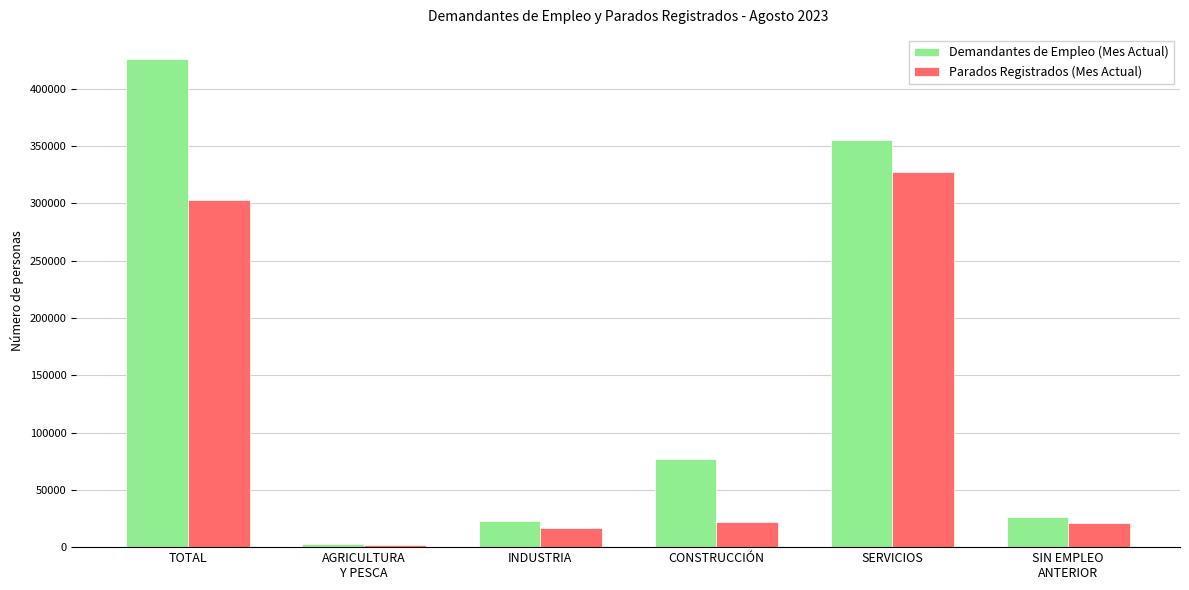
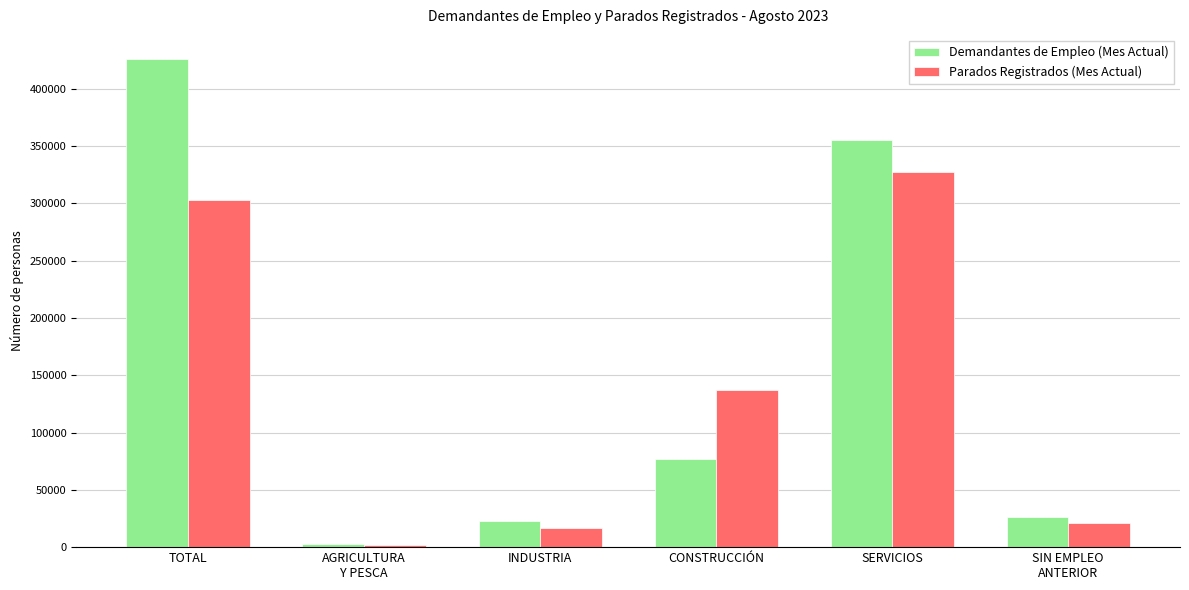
Parados Registrados (Mes Actual), CONSTRUCCIÓN: 22000 -> 137000
